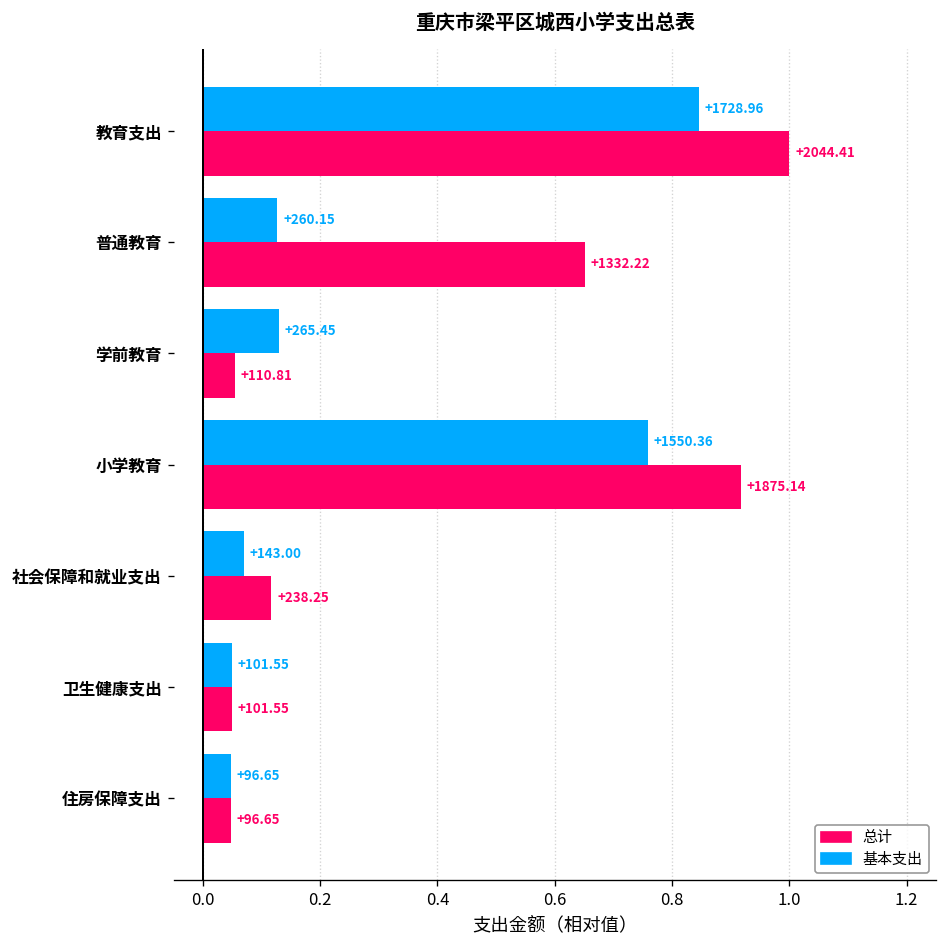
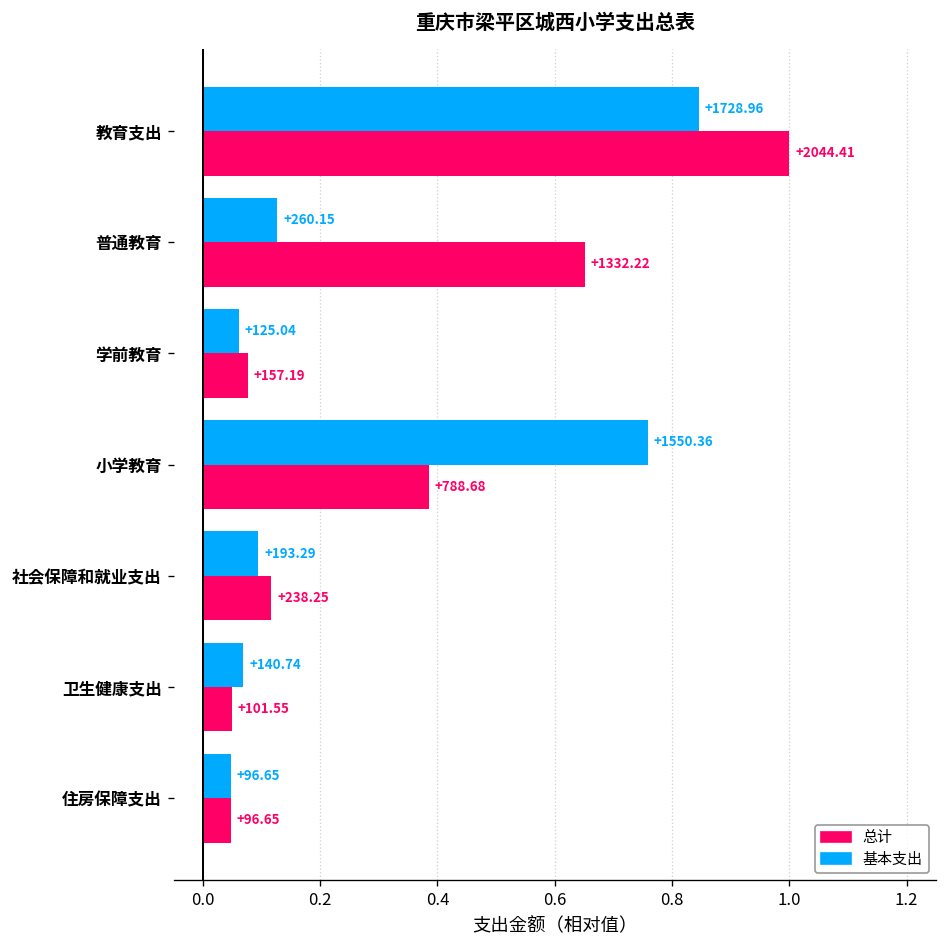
基本支出, 学前教育: +265.45 -> +125.04
总计, 学前教育: +110.81 -> +157.19
总计, 小学教育: +1875.14 -> +788.68
基本支出, 社会保障和就业支出: +143.00 -> +193.29
基本支出, 卫生健康支出: +101.55 -> +140.74
